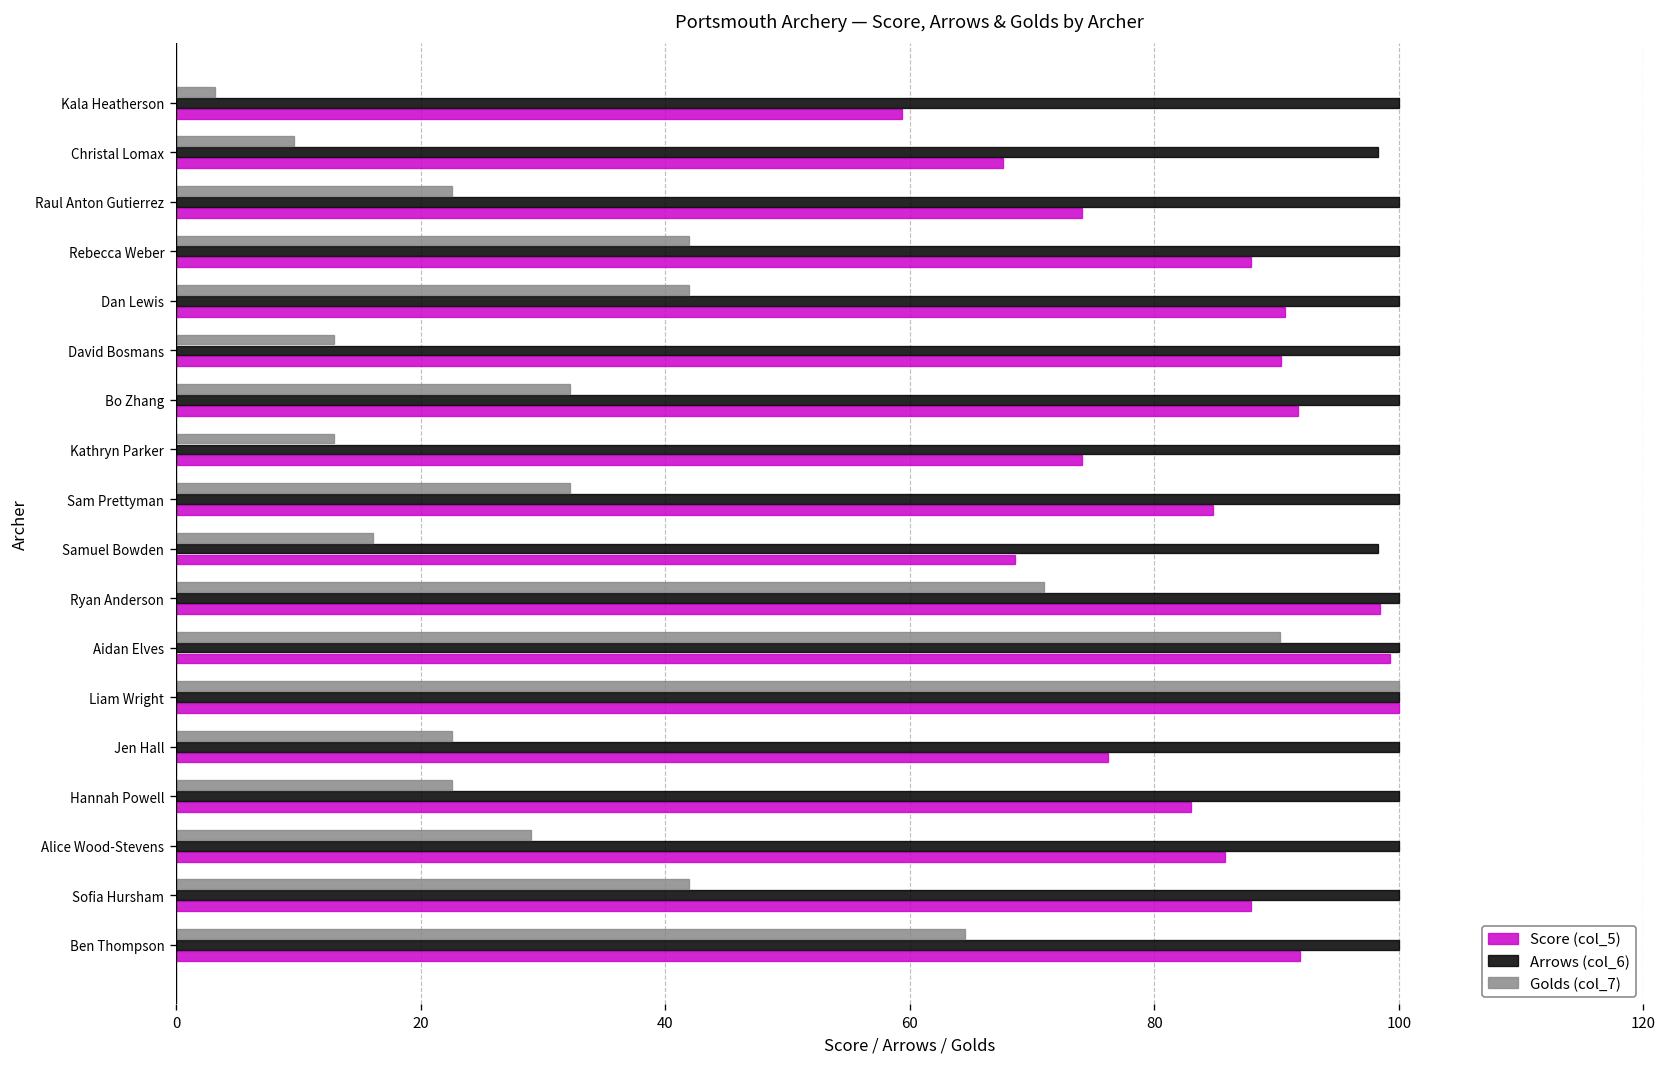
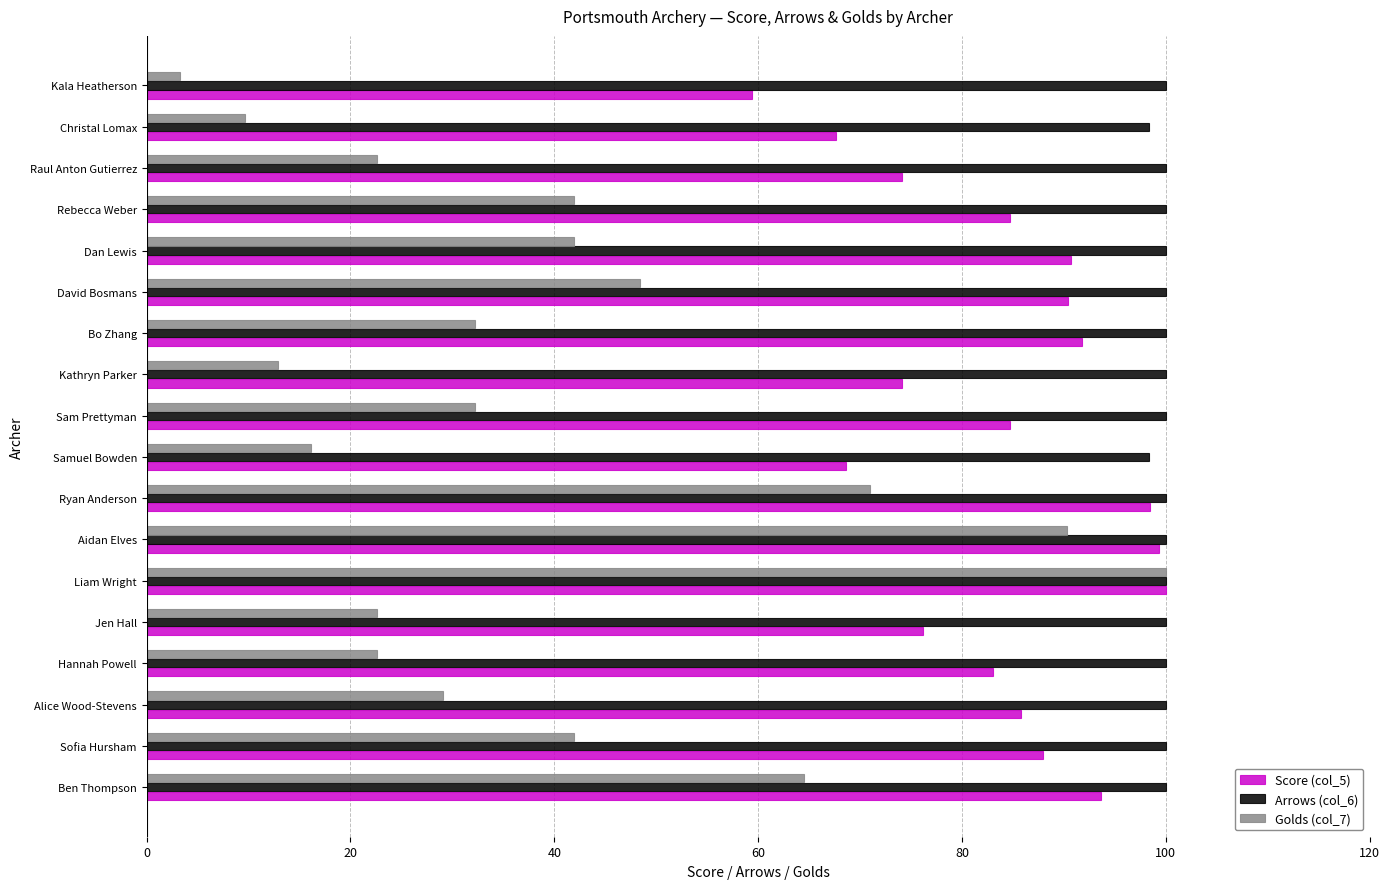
Score (col_5), Rebecca Weber: 87.9 -> 84.8
Golds (col_7), David Bosmans: 12.9 -> 48.4
Score (col_5), Ben Thompson: 91.9 -> 93.7
